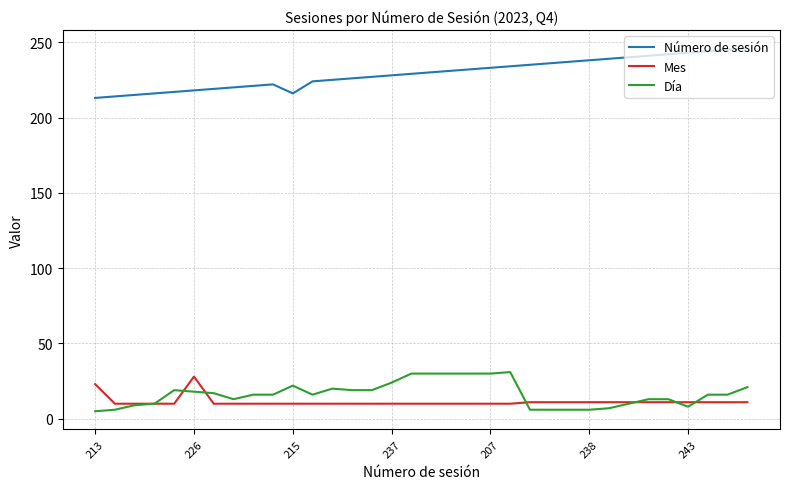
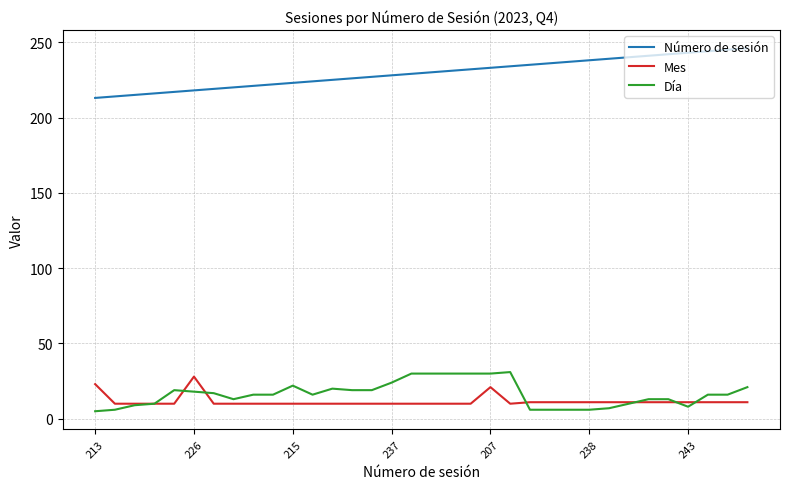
Número de sesión, 215: 216 -> 223
Mes, 207: 10 -> 21
